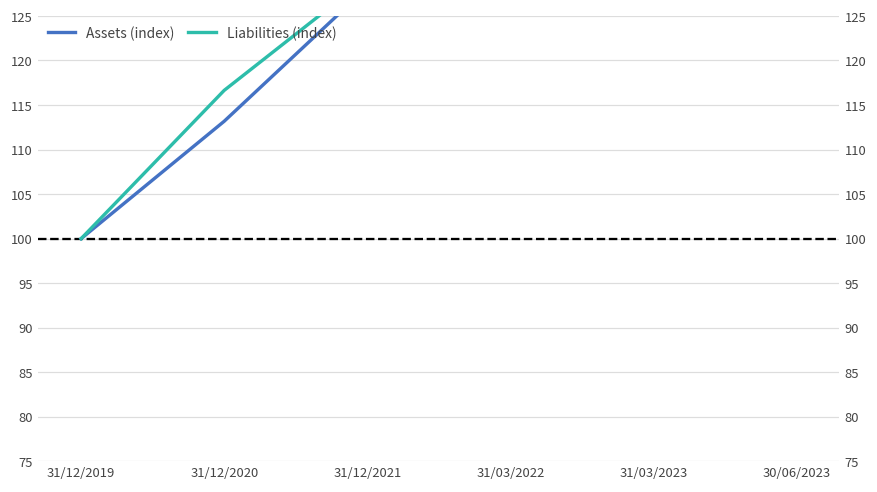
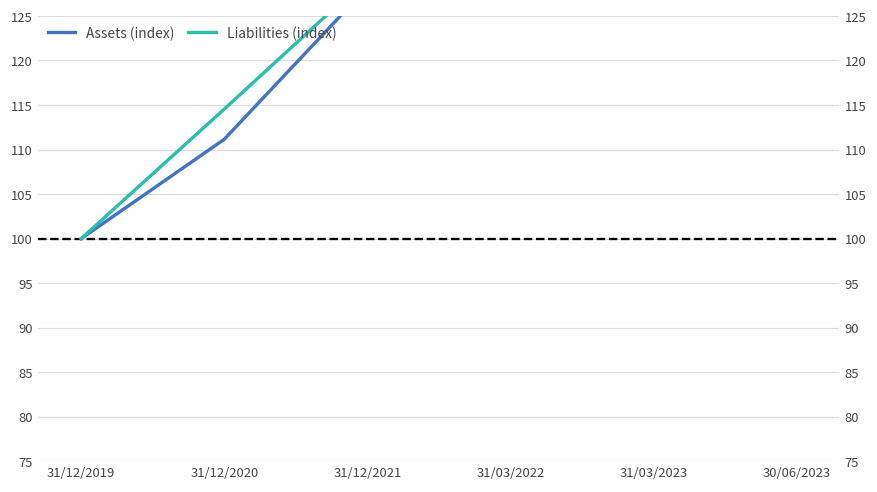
Assets (index), 31/12/2020: 113 -> 111
Liabilities (index), 31/12/2020: 117 -> 115
